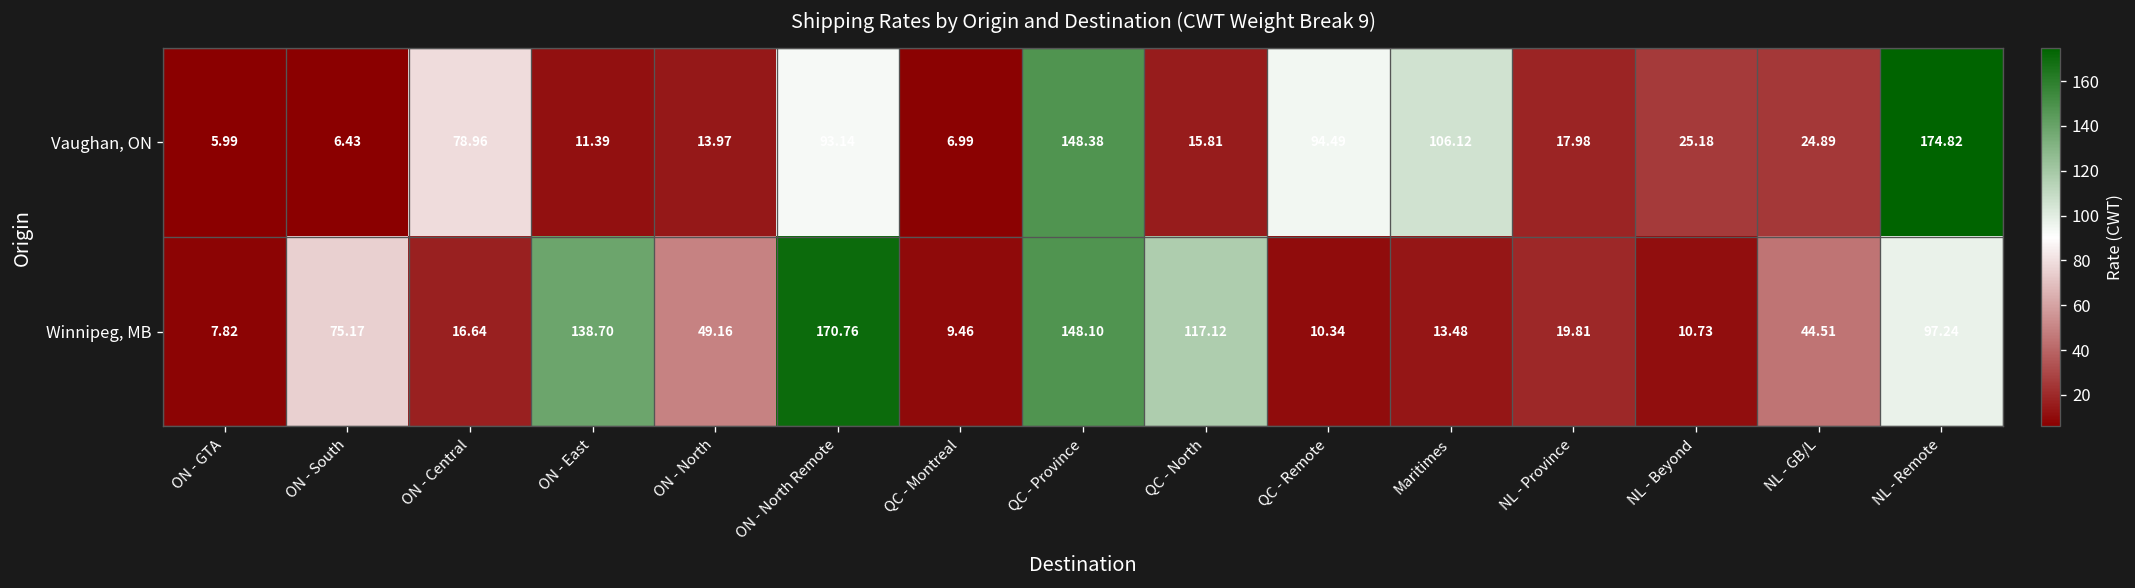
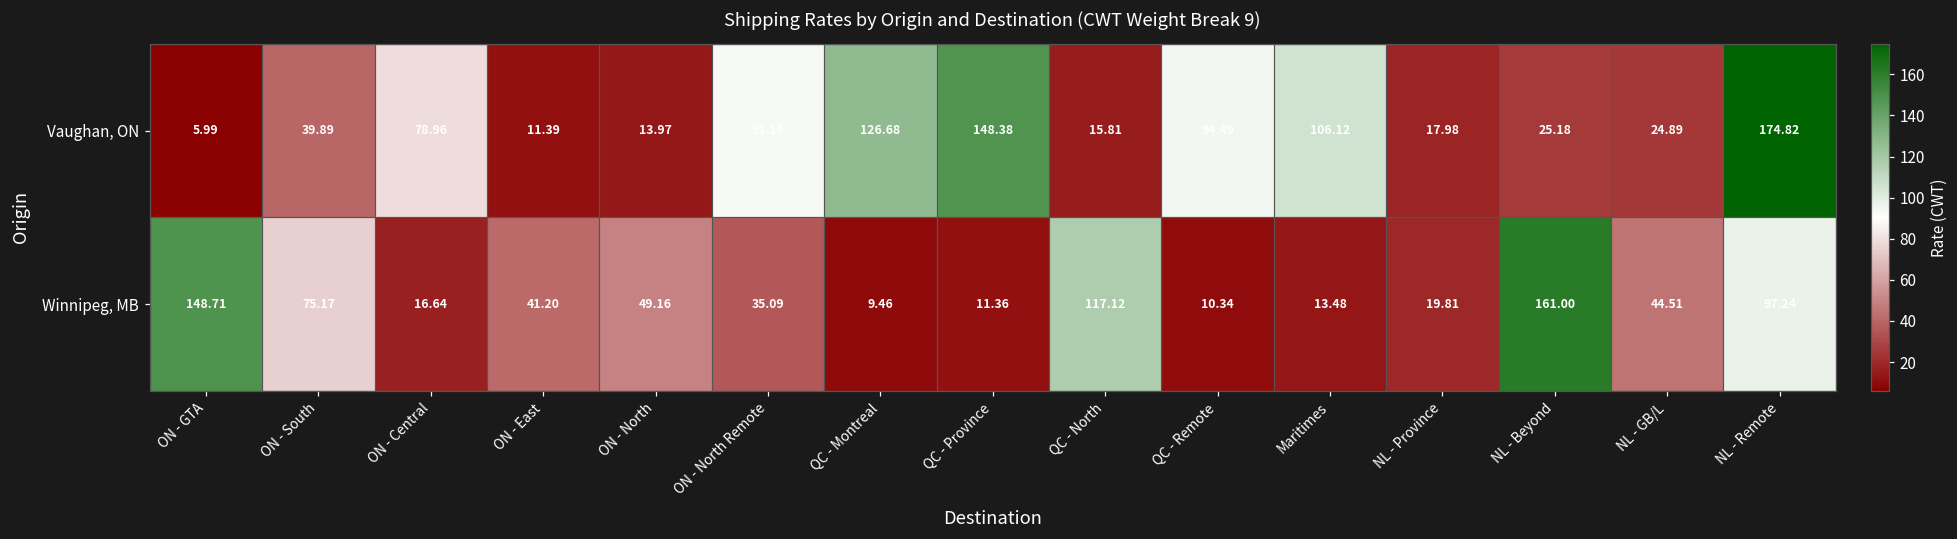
Vaughan, ON, ON - South: 6.43 -> 39.89
Vaughan, ON, QC - Montreal: 6.99 -> 126.68
Winnipeg, MB, ON - GTA: 7.82 -> 148.71
Winnipeg, MB, ON - East: 138.70 -> 41.20
Winnipeg, MB, ON - North Remote: 170.76 -> 35.09
Winnipeg, MB, QC - Province: 148.10 -> 11.36
Winnipeg, MB, NL - Beyond: 10.73 -> 161.00
